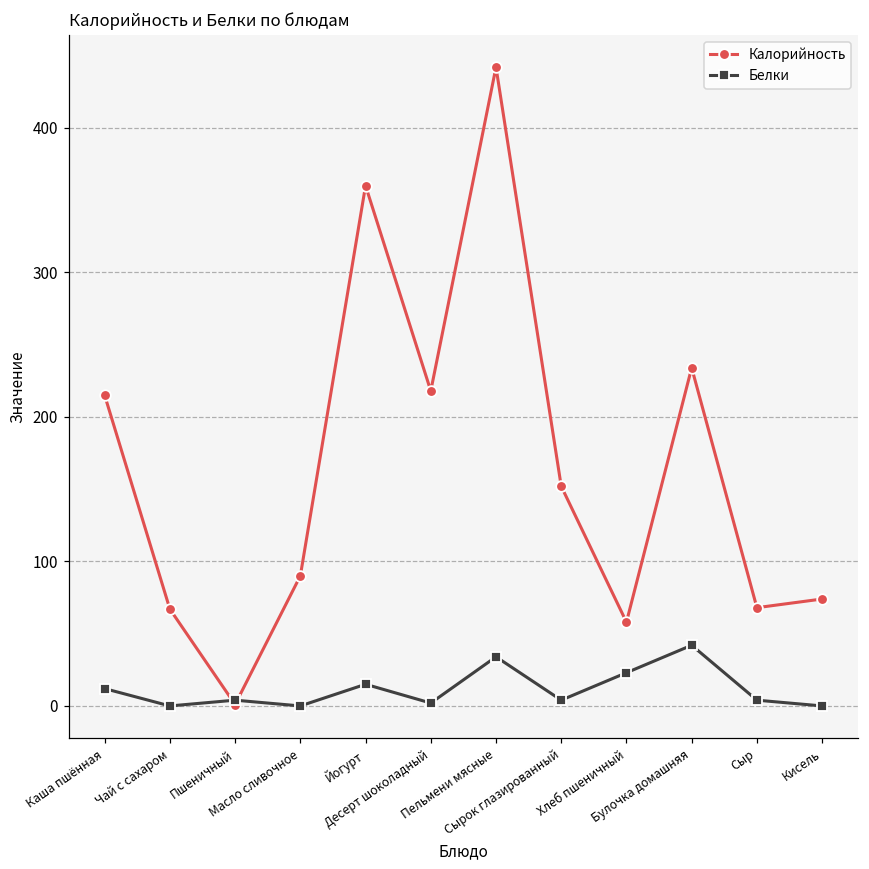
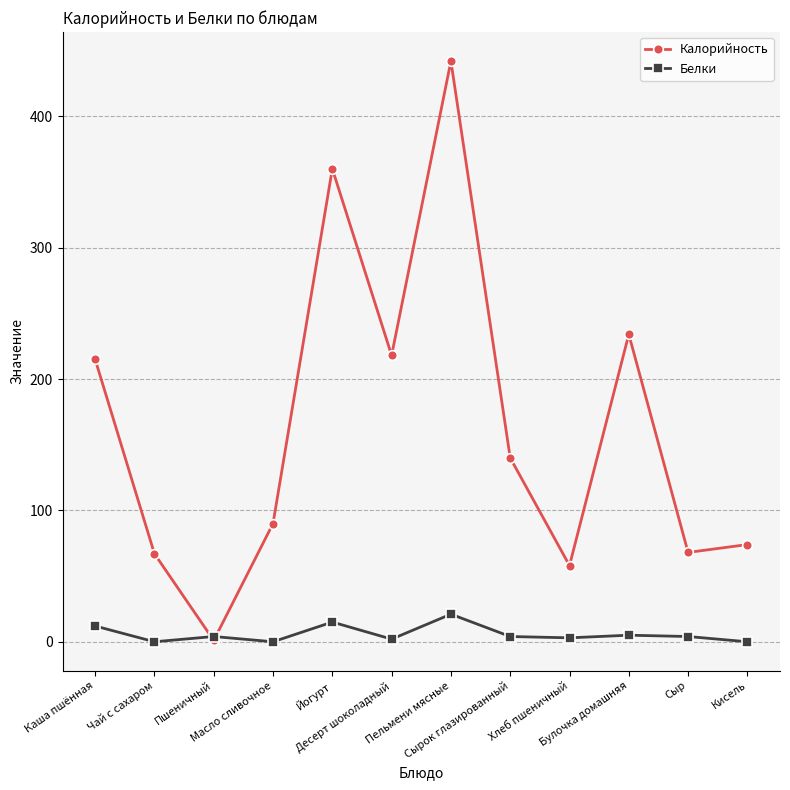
Белки, Пельмени мясные: 34 -> 21
Калорийность, Сырок глазированный: 152 -> 140
Белки, Хлеб пшеничный: 23 -> 3
Белки, Булочка домашняя: 42 -> 5
